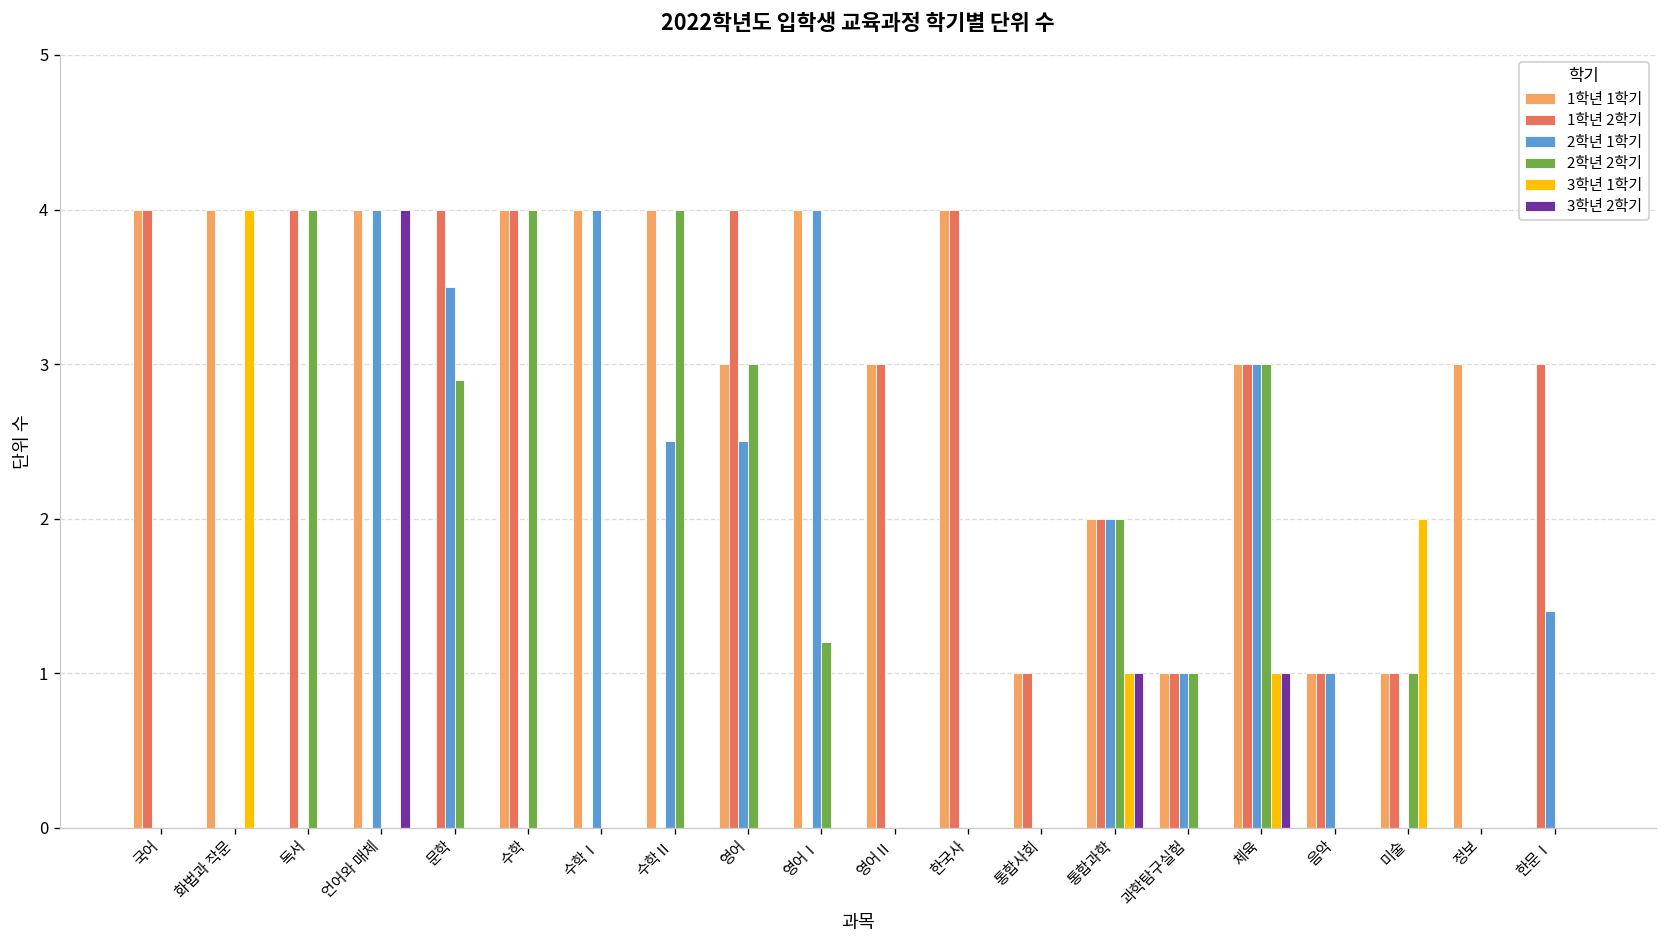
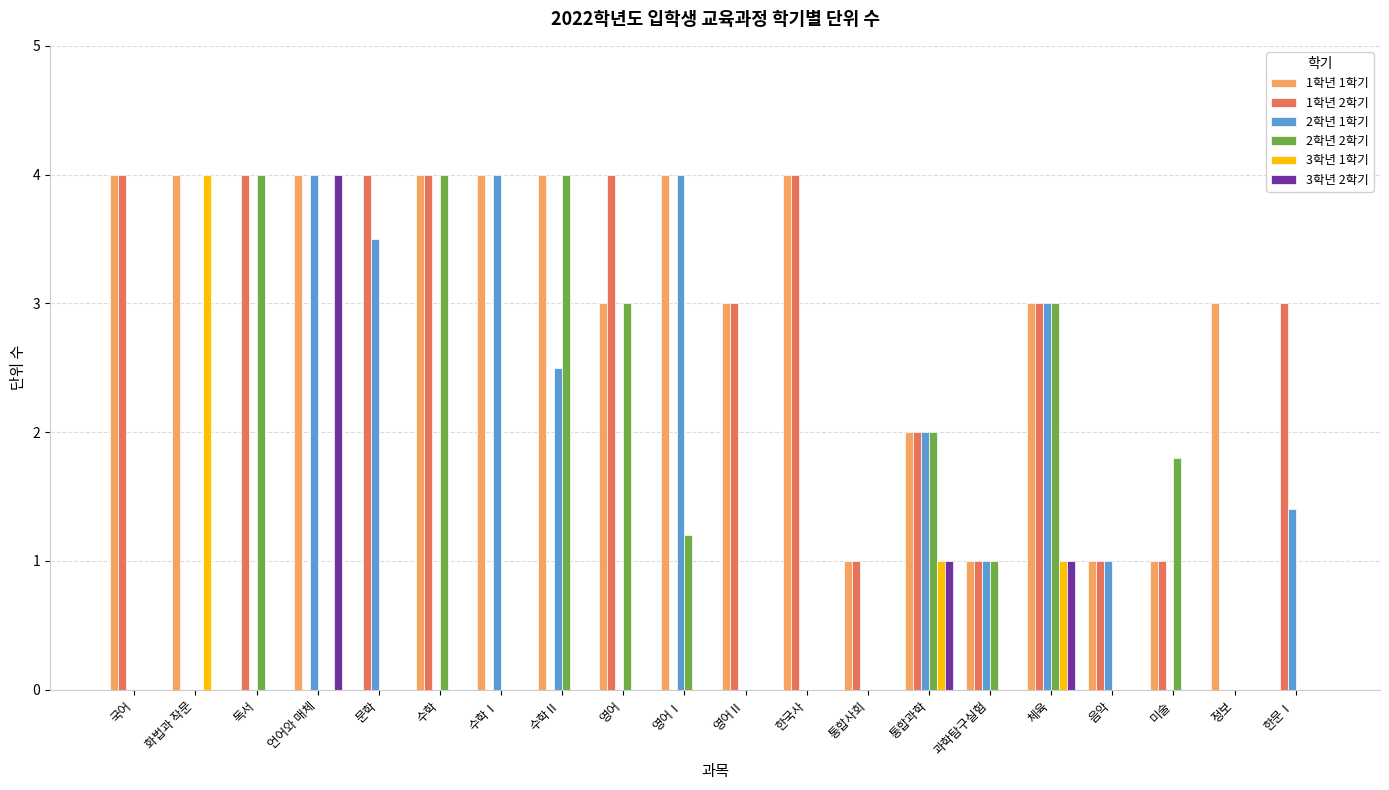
2학년 2학기, 문학: 2.9 -> 0.0
2학년 1학기, 영어: 2.5 -> 0.0
2학년 2학기, 미술: 1.0 -> 1.8
3학년 1학기, 미술: 2 -> 0
